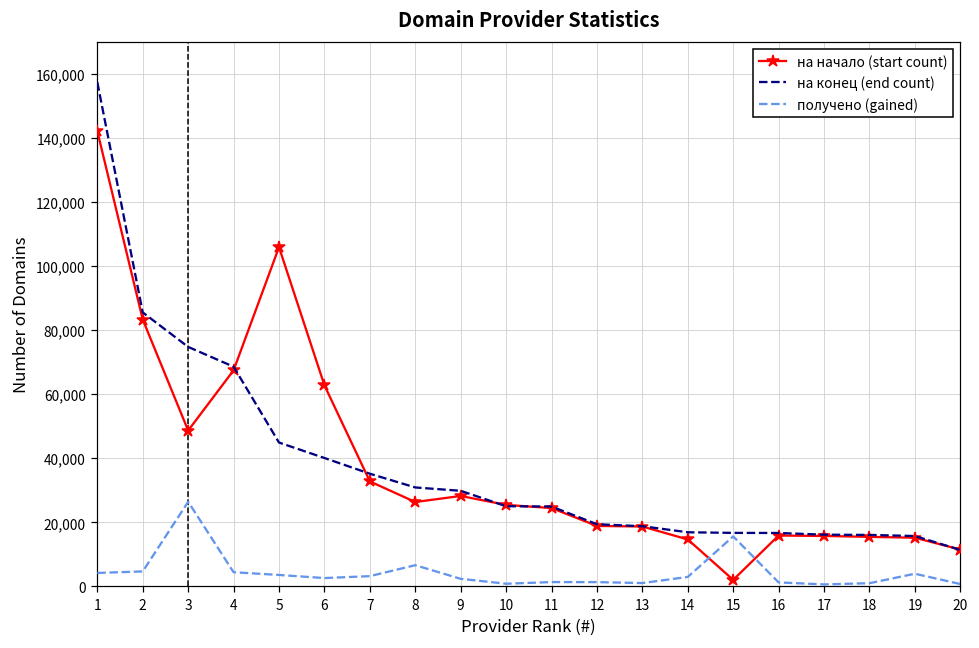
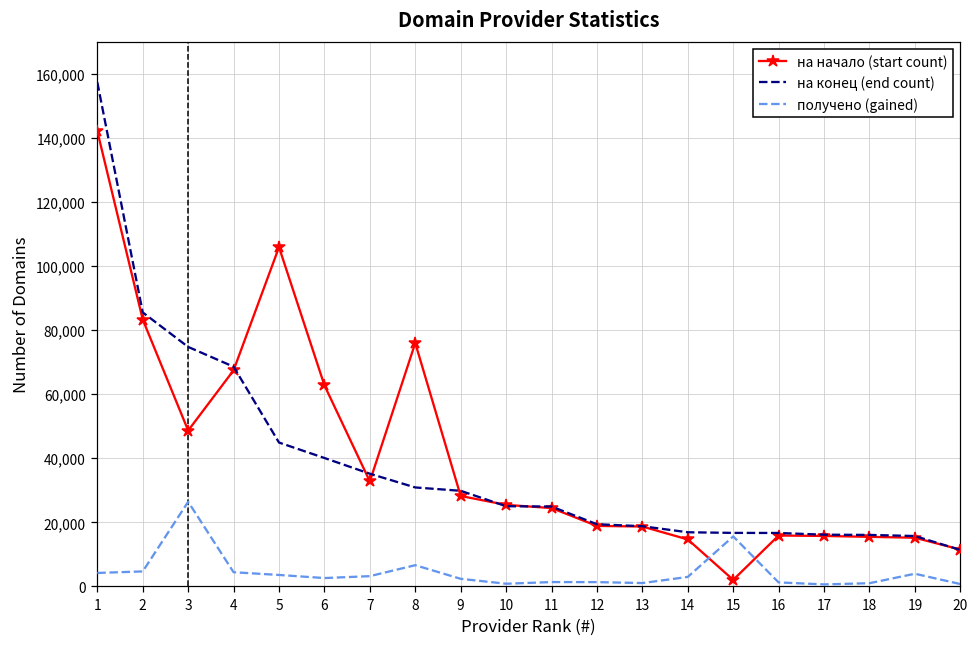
на начало (start count), 8: 26,000 -> 76,000
